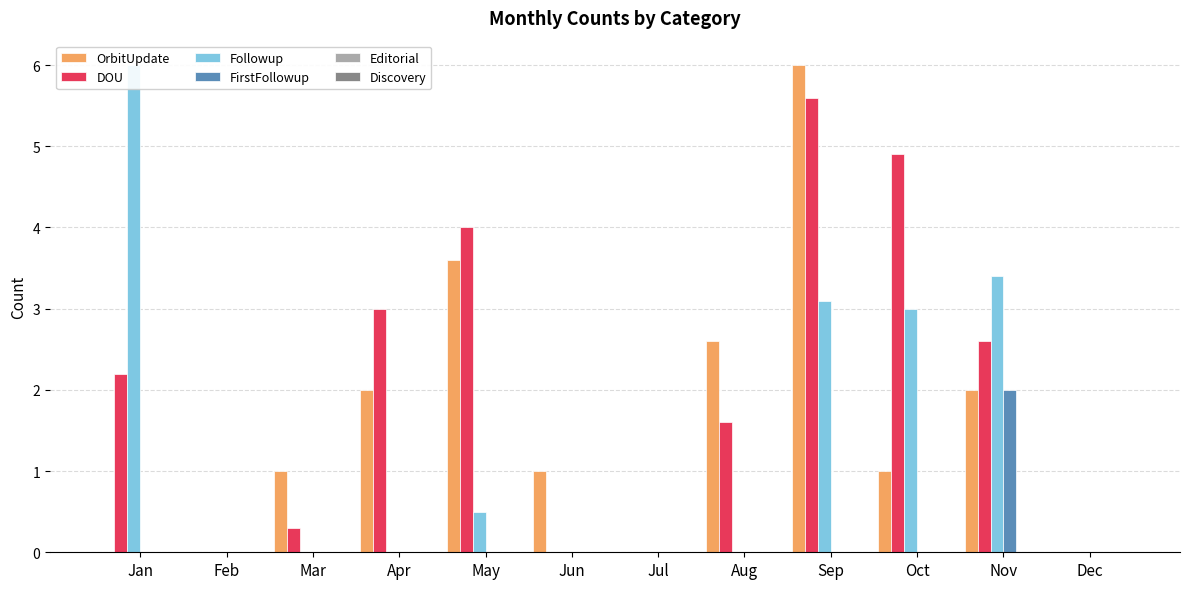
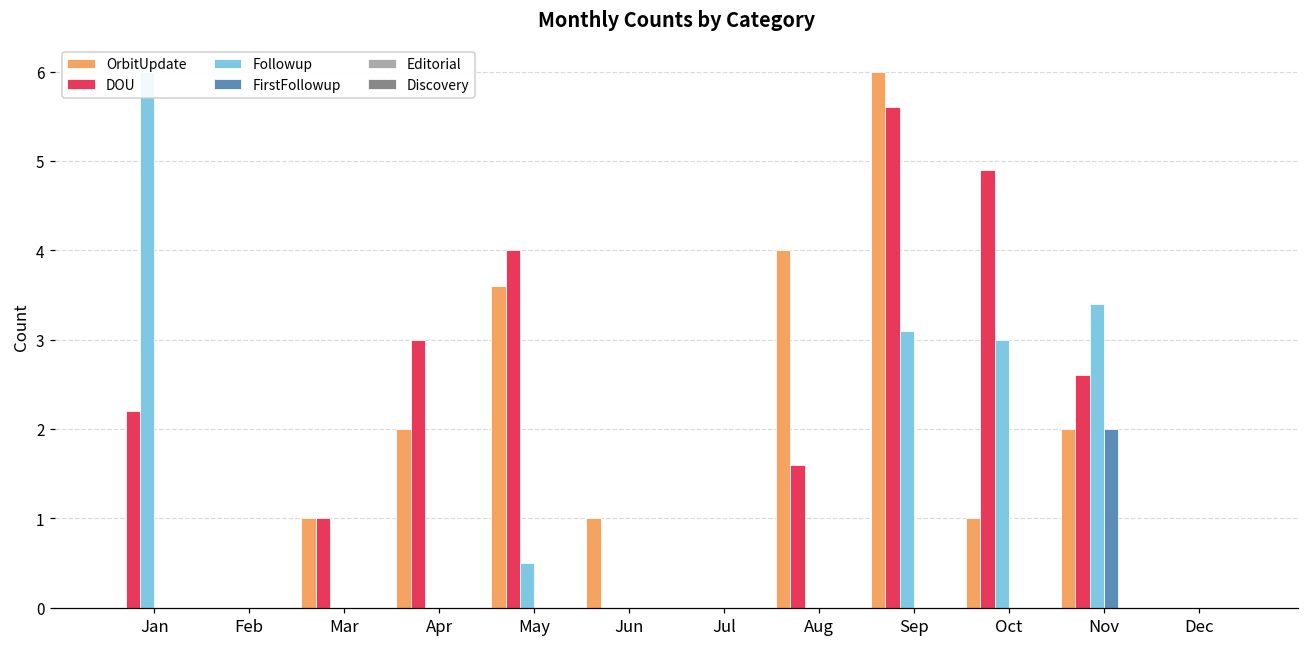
DOU, Mar: 0.3 -> 1.0
OrbitUpdate, Aug: 2.6 -> 4.0
